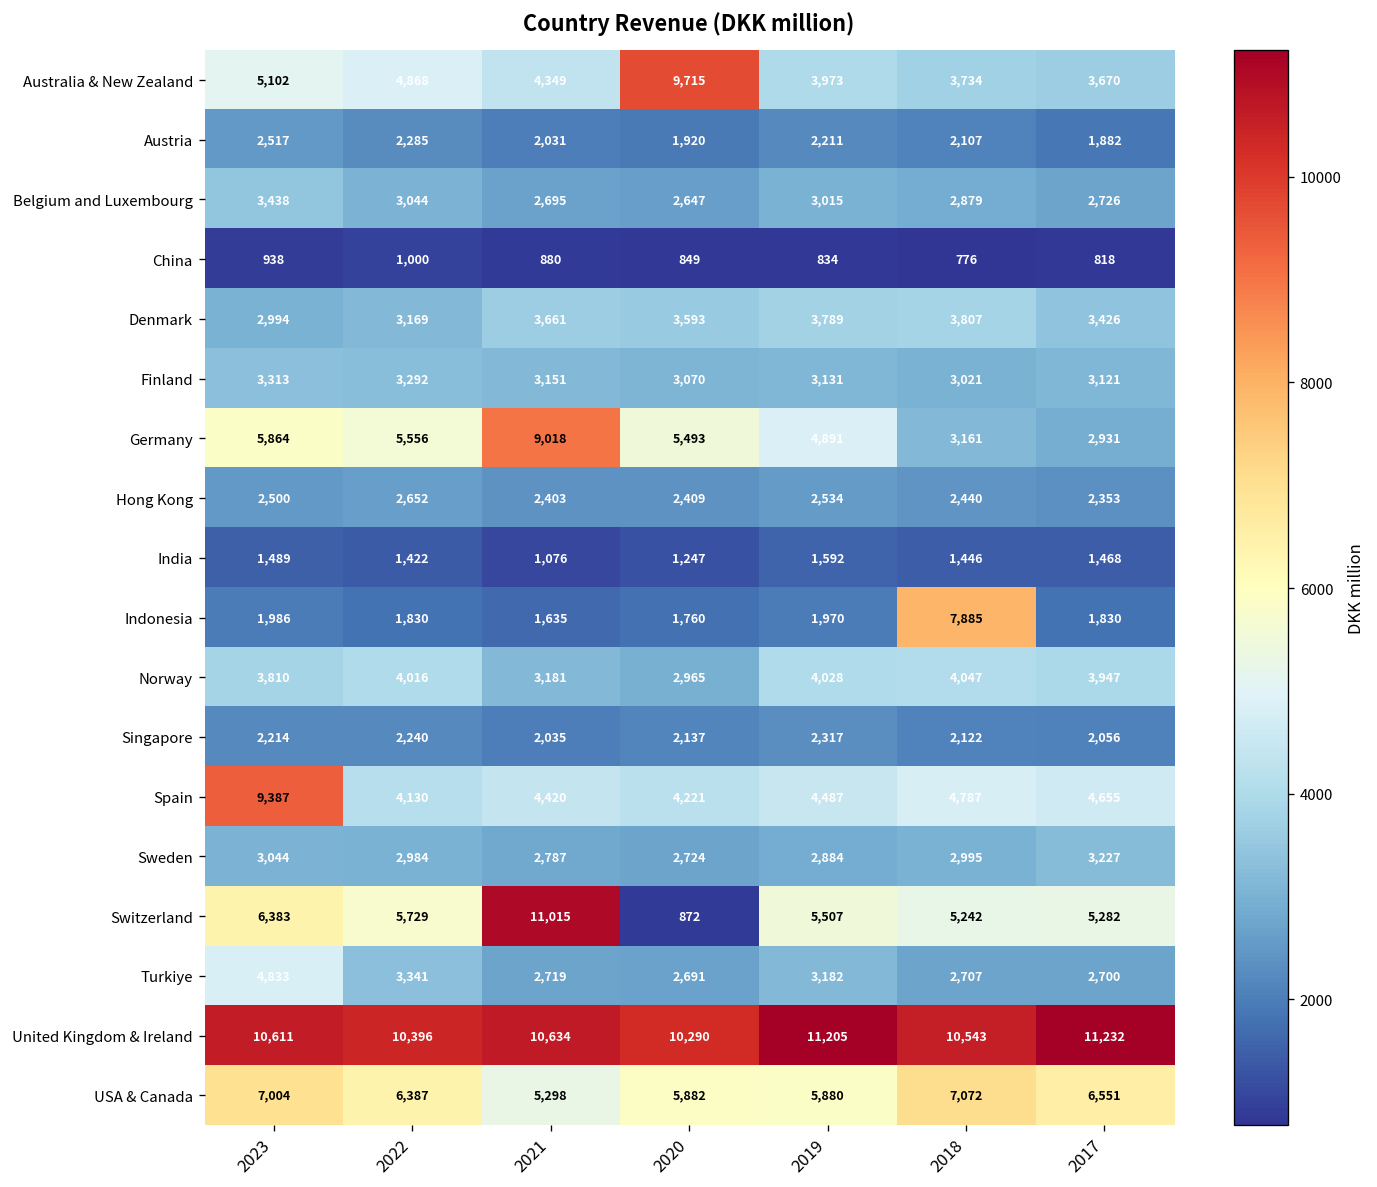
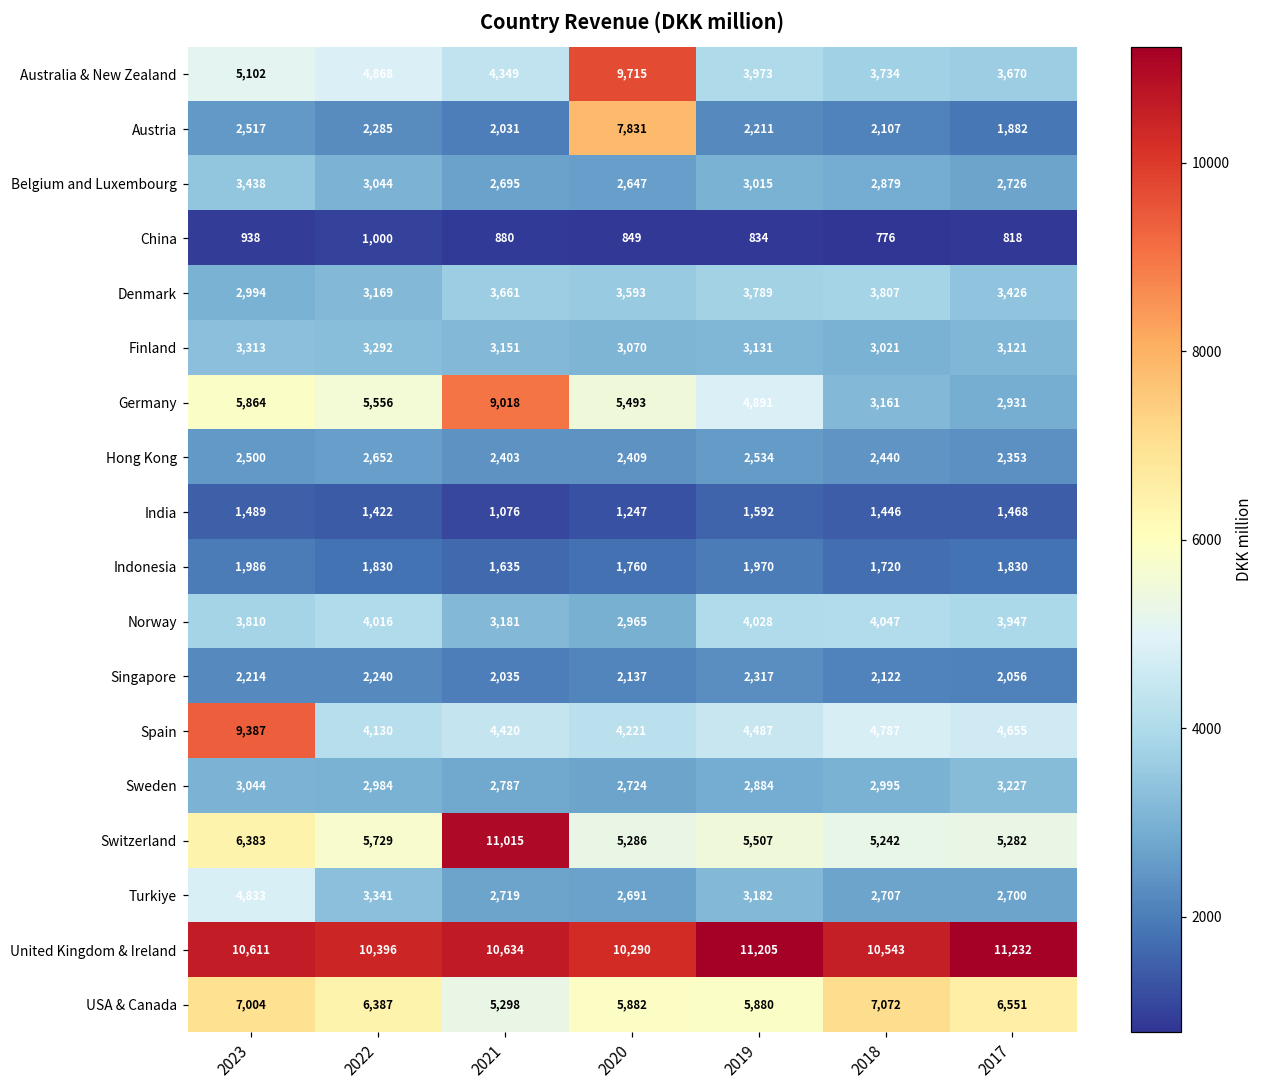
Austria, 2020: 1,920 -> 7,831
Indonesia, 2018: 7,885 -> 1,720
Switzerland, 2020: 872 -> 5,286
